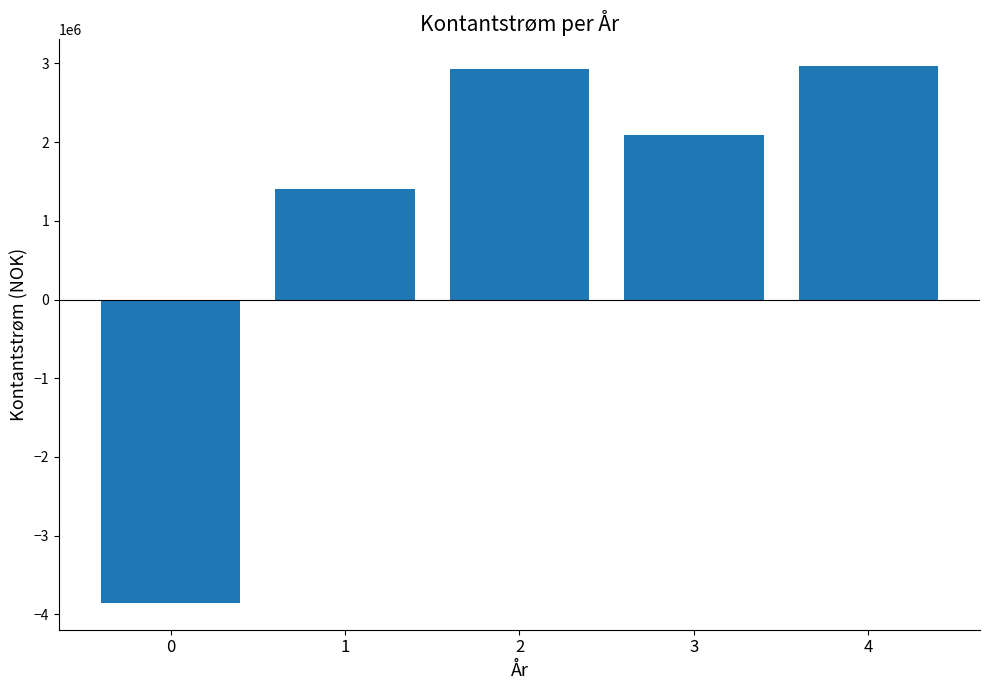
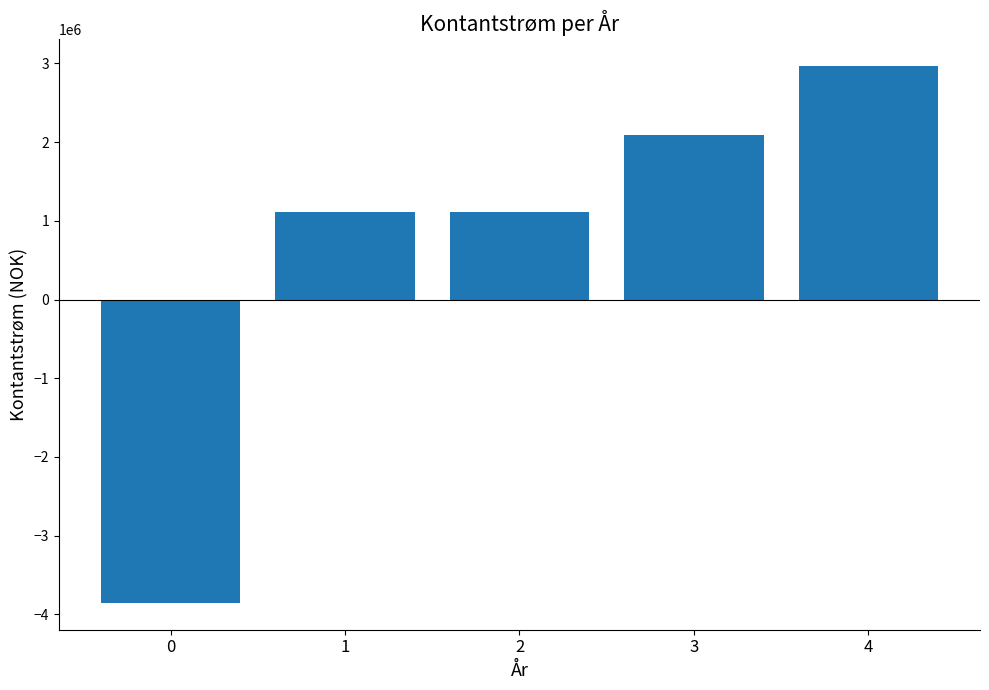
1: 1400000 -> 1100000
2: 2900000 -> 1100000
